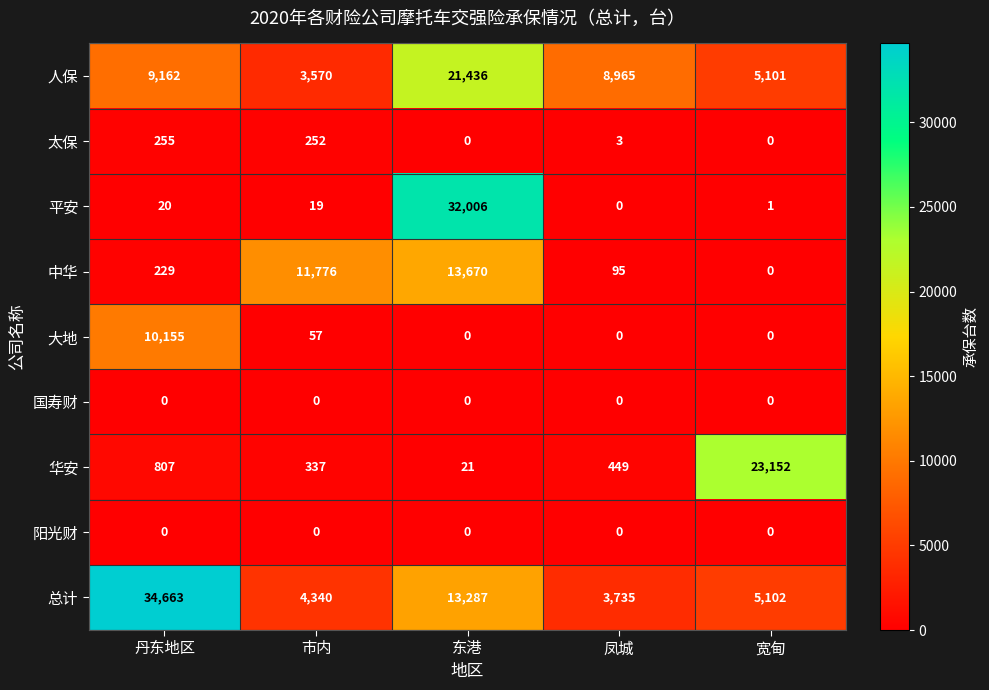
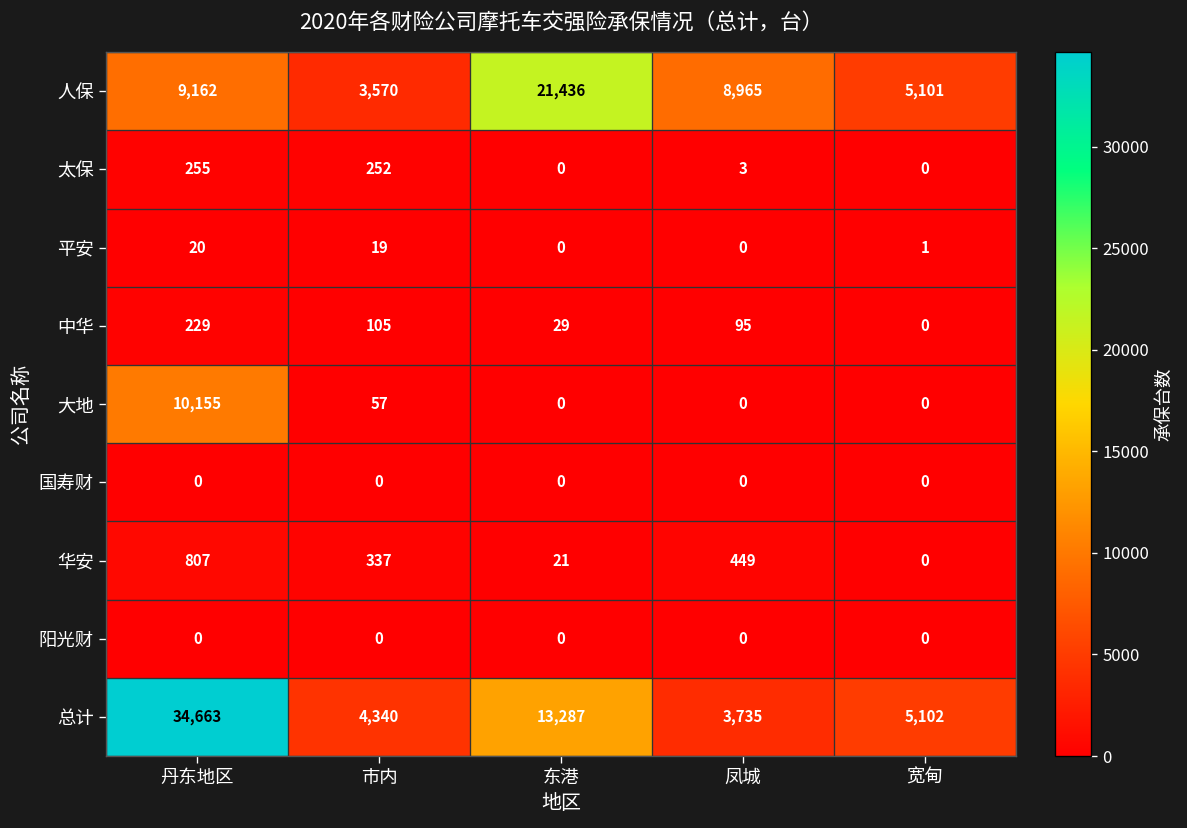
平安, 东港: 32,006 -> 0
中华, 市内: 11,776 -> 105
中华, 东港: 13,670 -> 29
华安, 宽甸: 23,152 -> 0
